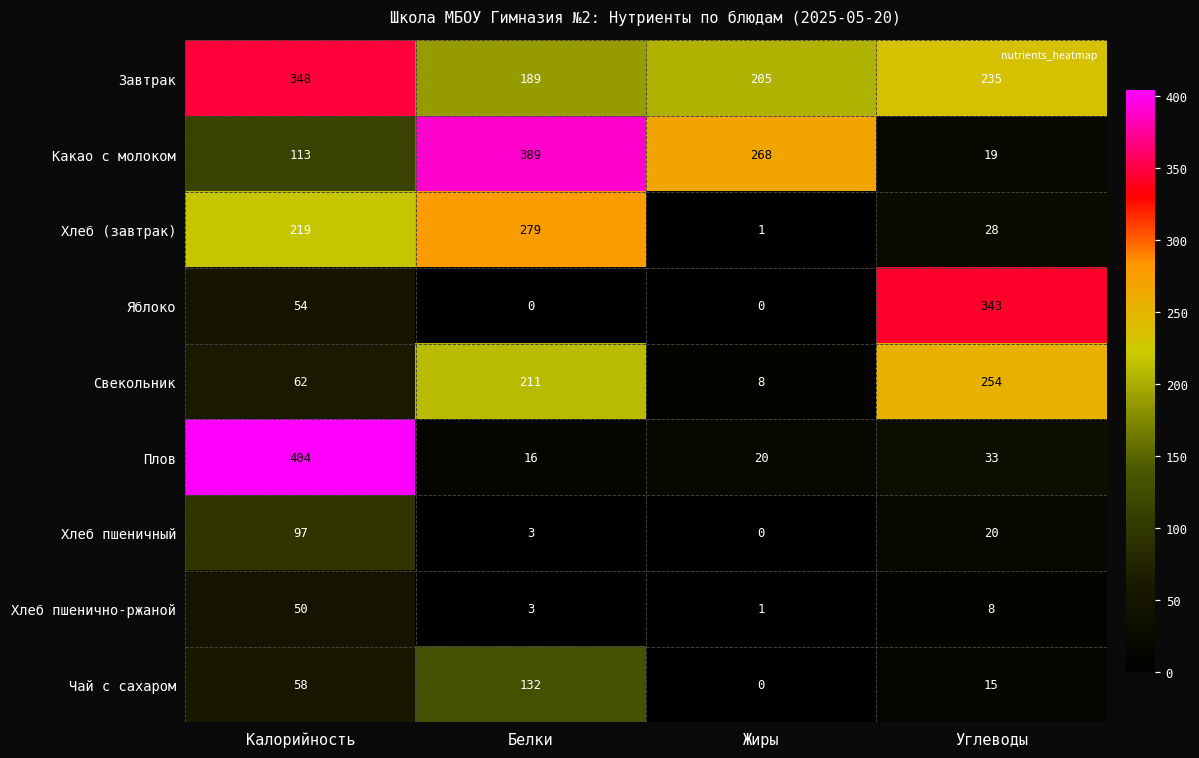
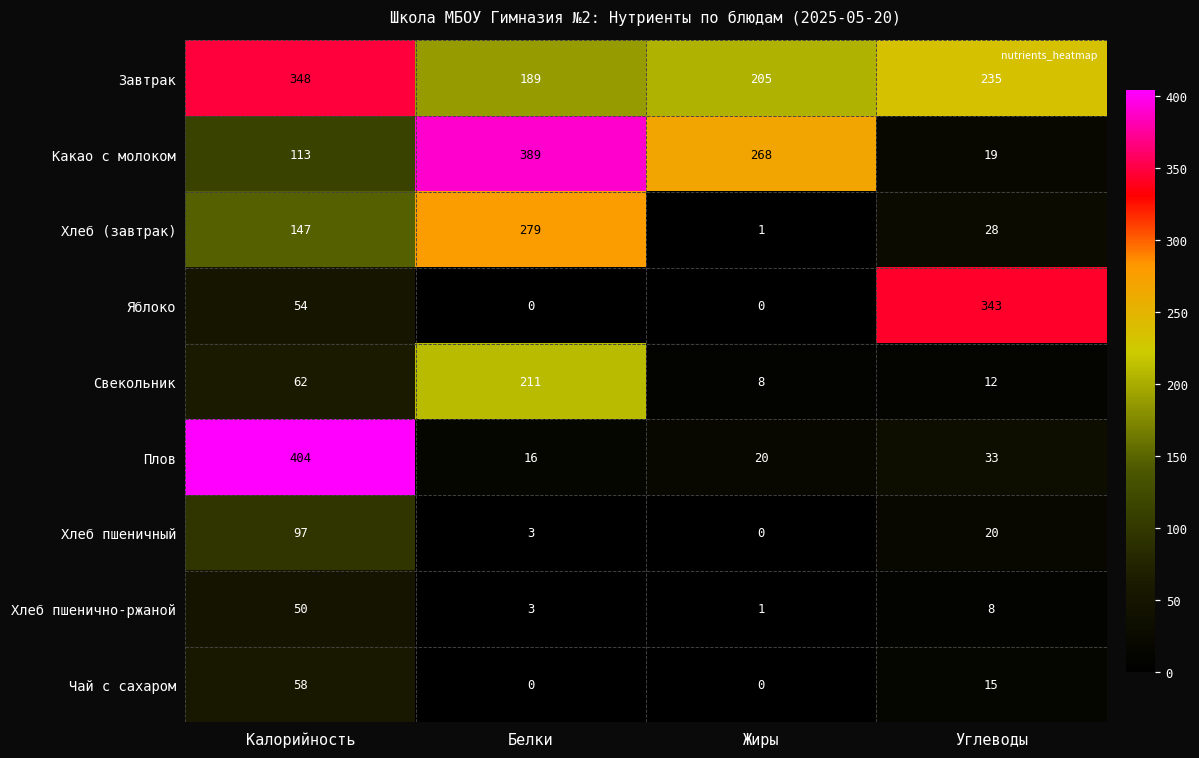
Хлеб (завтрак), Калорийность: 219 -> 147
Свекольник, Углеводы: 254 -> 12
Чай с сахаром, Белки: 132 -> 0
